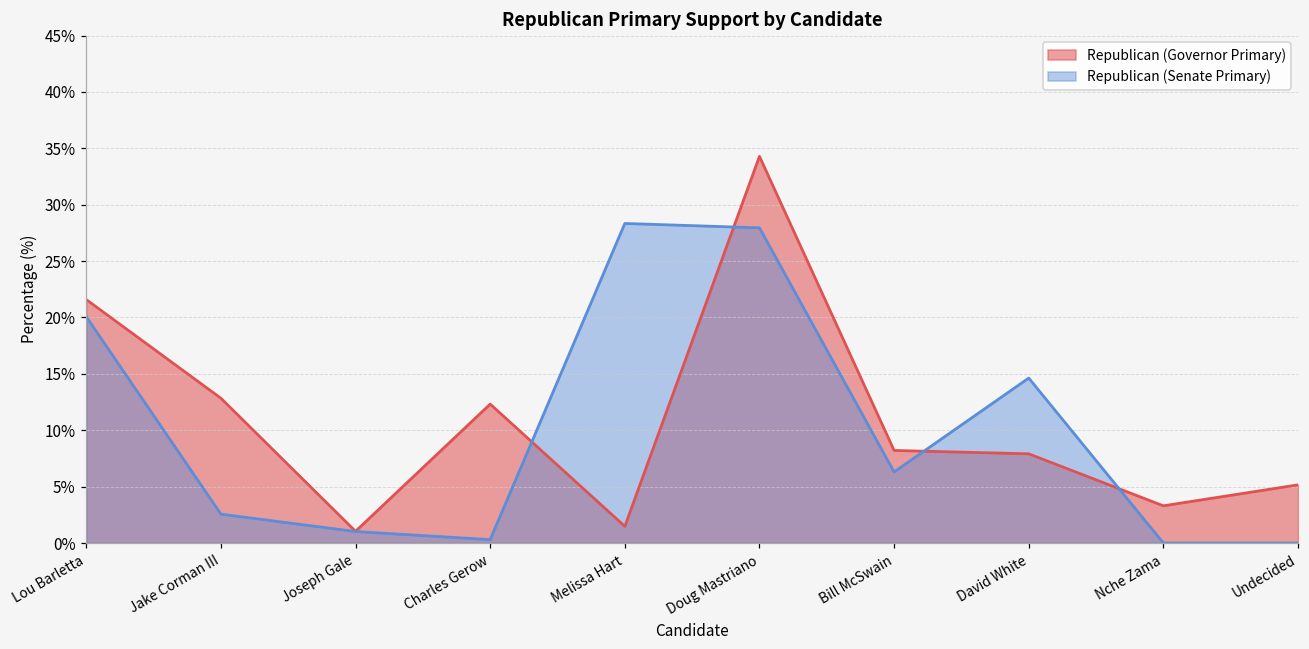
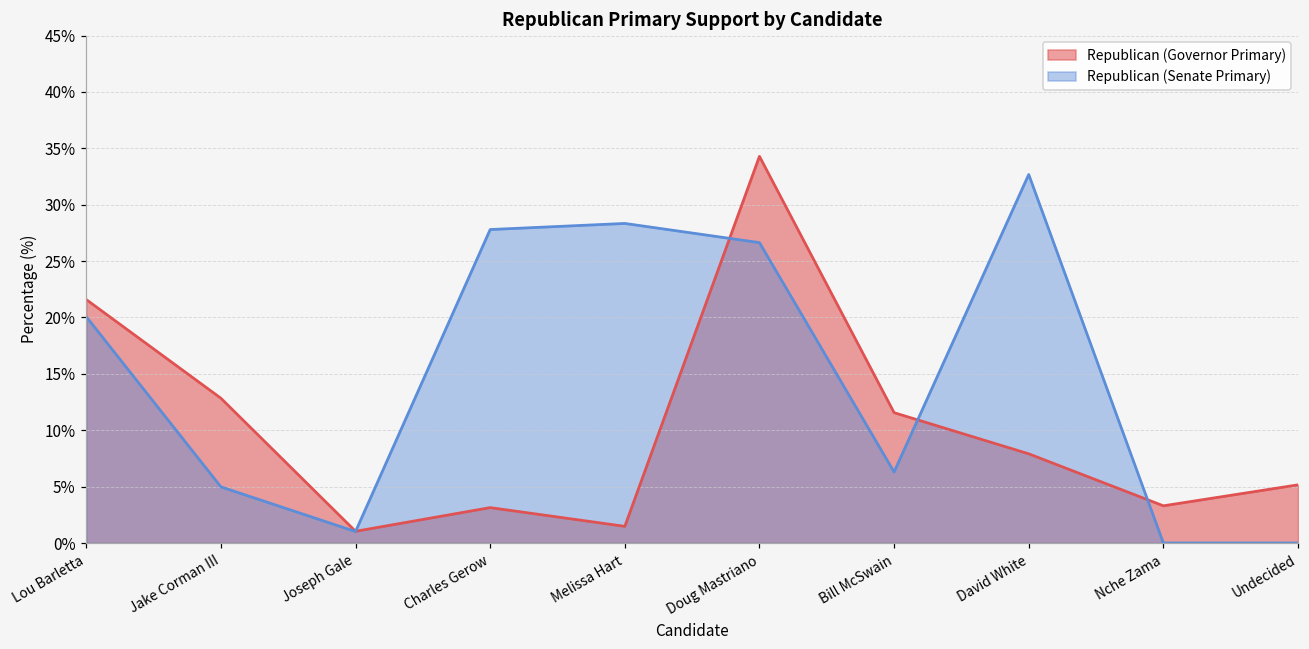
Republican (Senate Primary), Jake Corman III: 2.6% -> 5.0%
Republican (Governor Primary), Charles Gerow: 12.3% -> 3.1%
Republican (Senate Primary), Charles Gerow: 0.3% -> 27.8%
Republican (Senate Primary), Doug Mastriano: 28.0% -> 26.6%
Republican (Governor Primary), Bill McSwain: 8.2% -> 11.6%
Republican (Senate Primary), David White: 14.6% -> 32.7%
